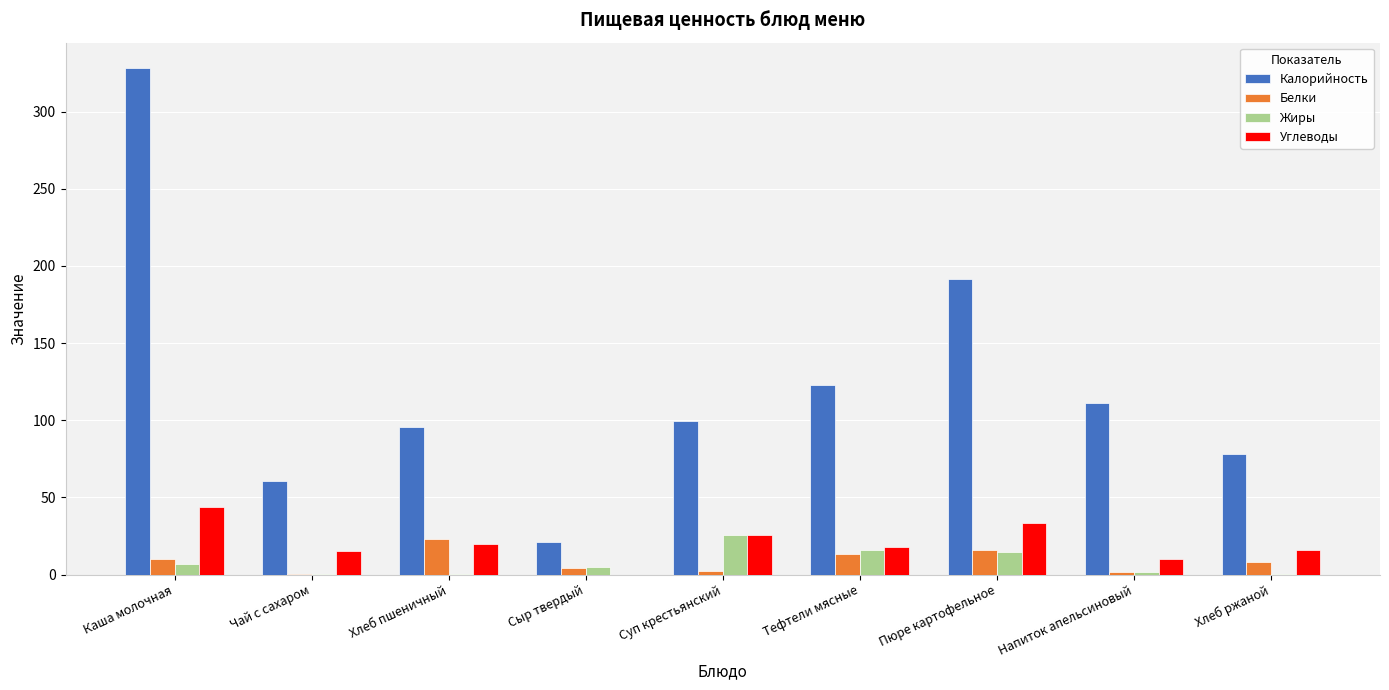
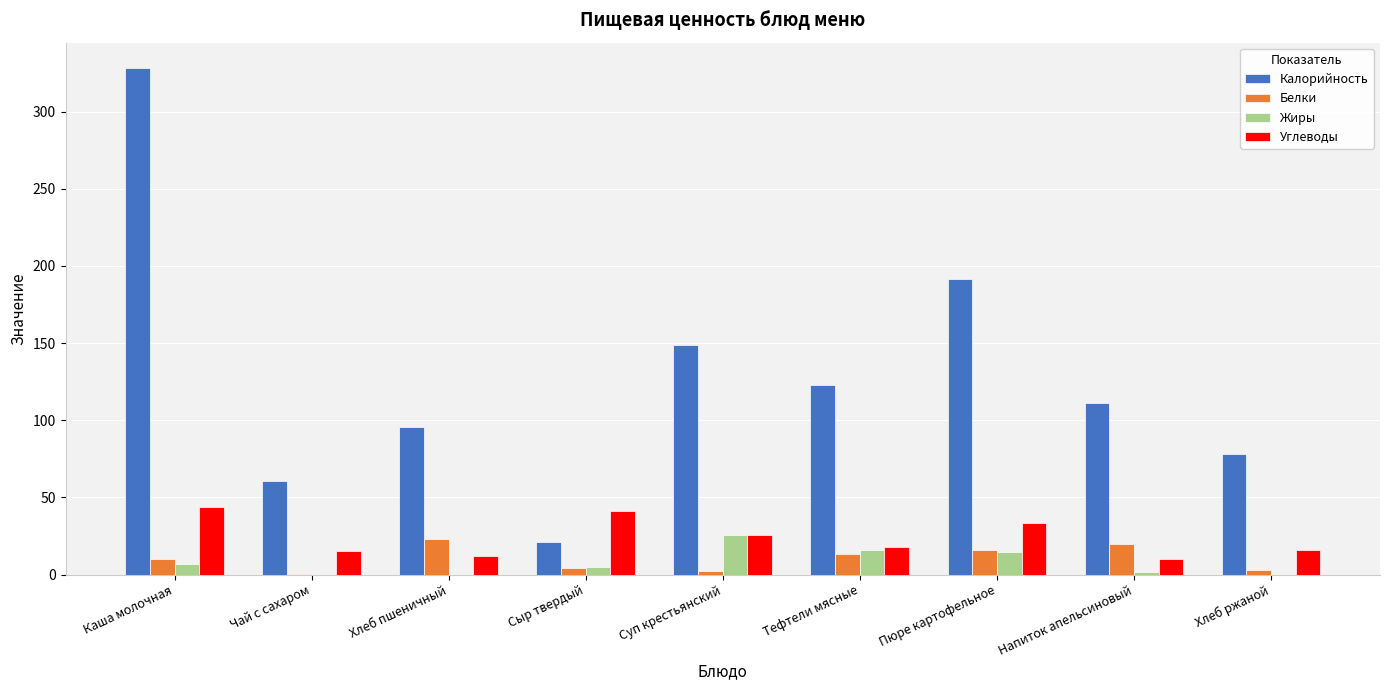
Углеводы, Хлеб пшеничный: 20 -> 12
Углеводы, Сыр твердый: 0 -> 41
Калорийность, Суп крестьянский: 100 -> 149
Белки, Напиток апельсиновый: 2 -> 20
Белки, Хлеб ржаной: 8 -> 3
